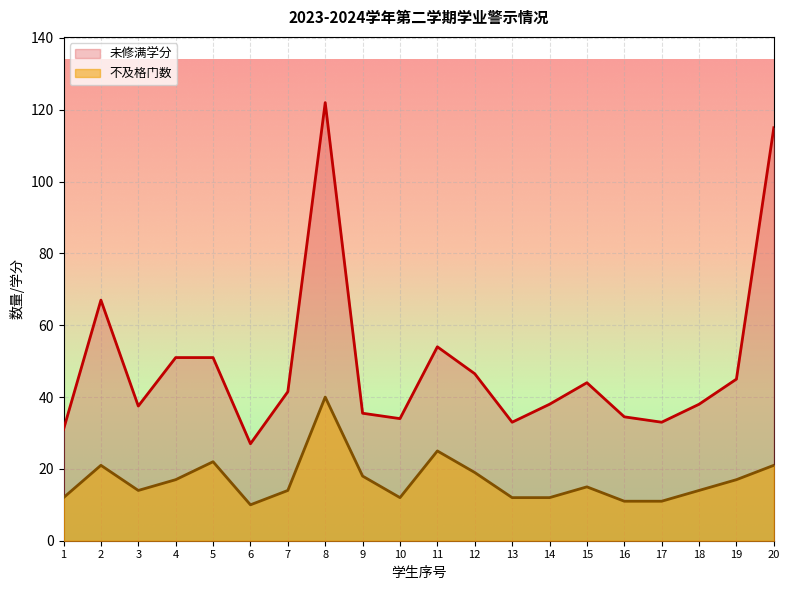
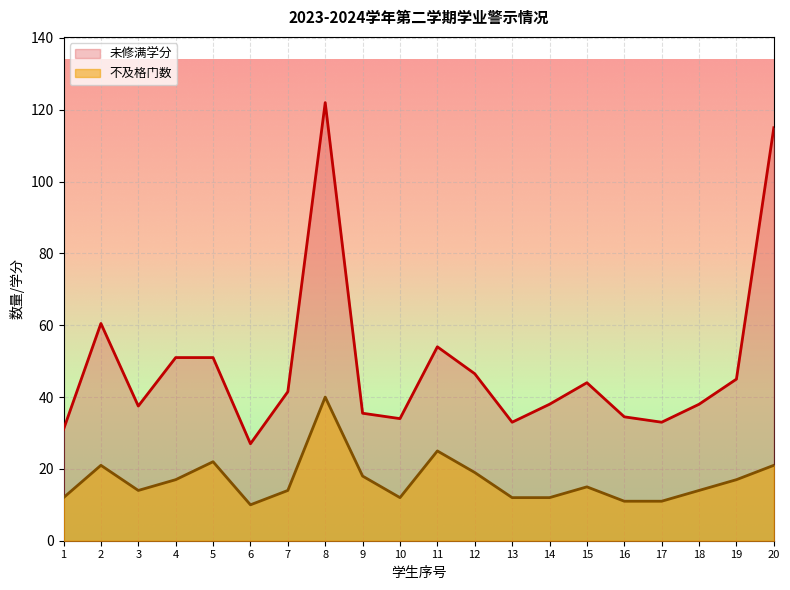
未修满学分, 2: 67 -> 61
